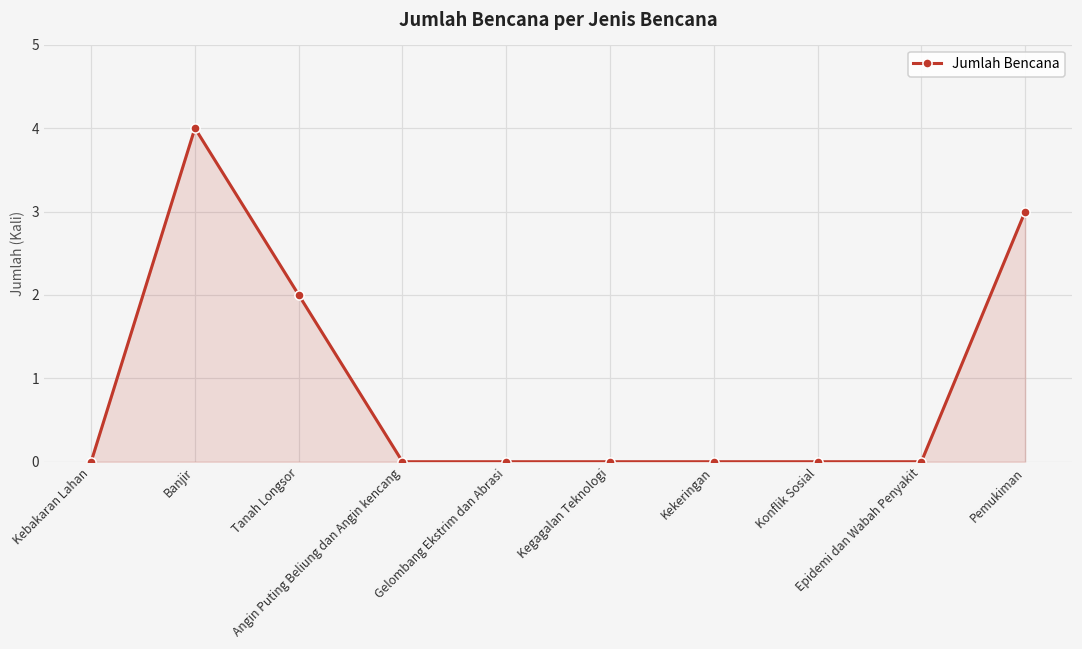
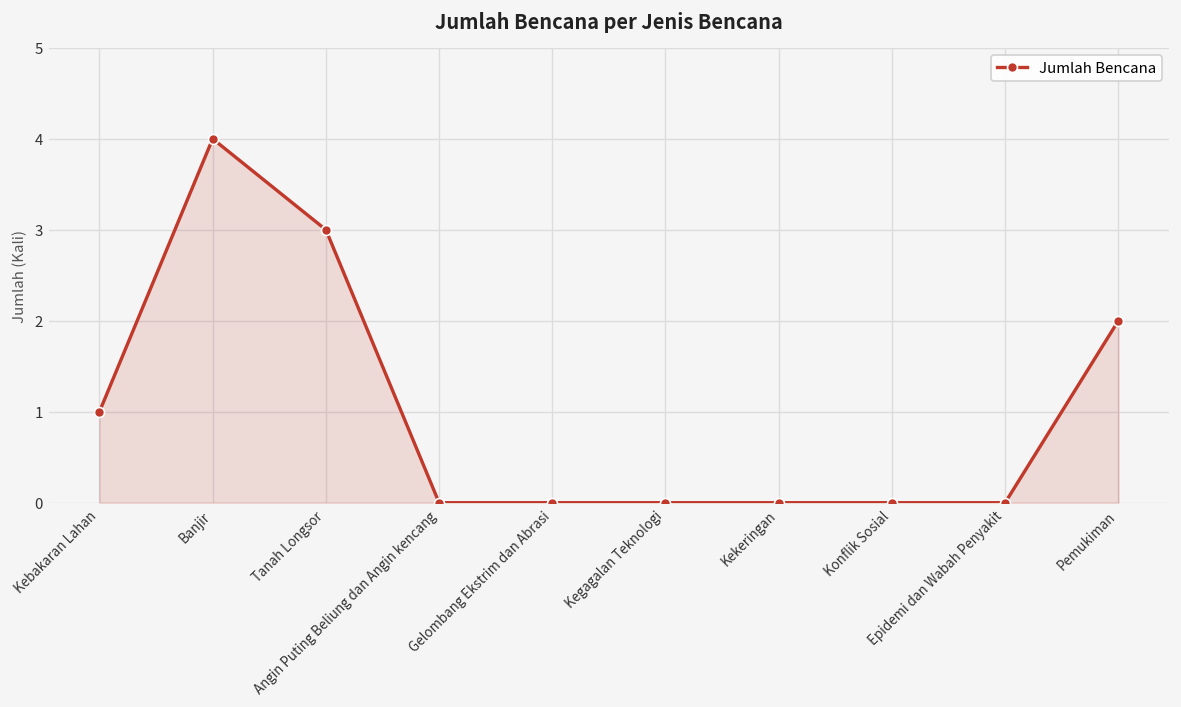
Kebakaran Lahan: 0 -> 1
Tanah Longsor: 2 -> 3
Pemukiman: 3 -> 2
